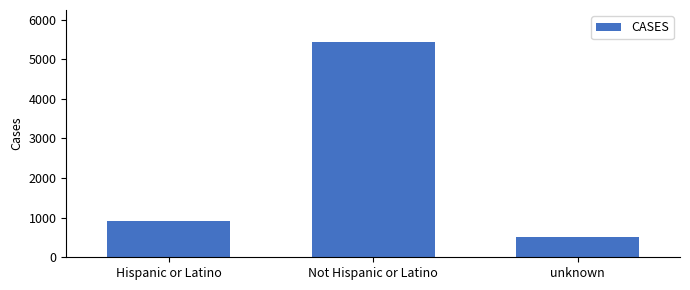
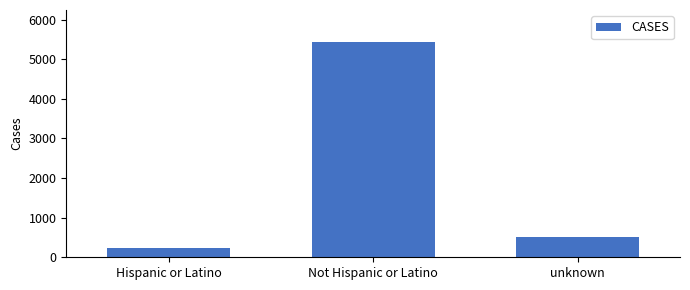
Hispanic or Latino: 900 -> 200
